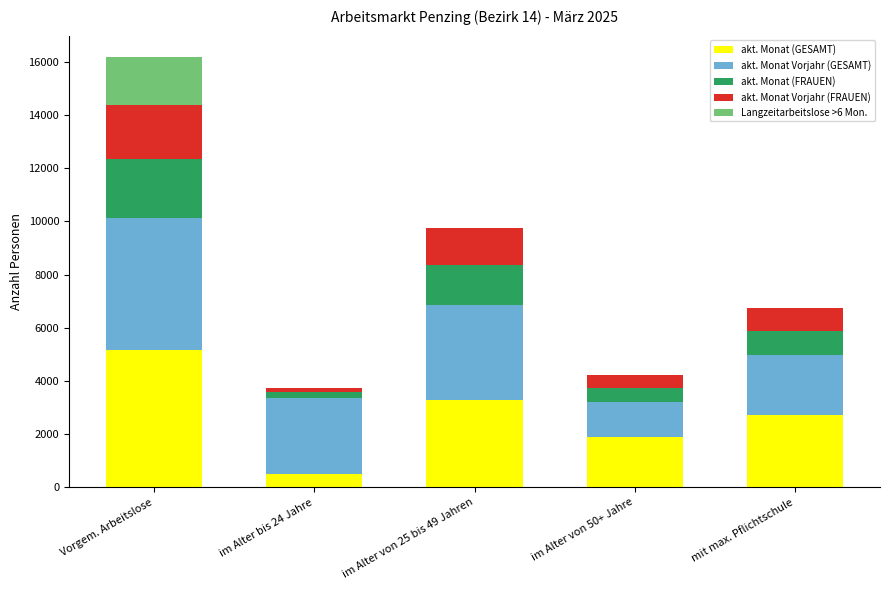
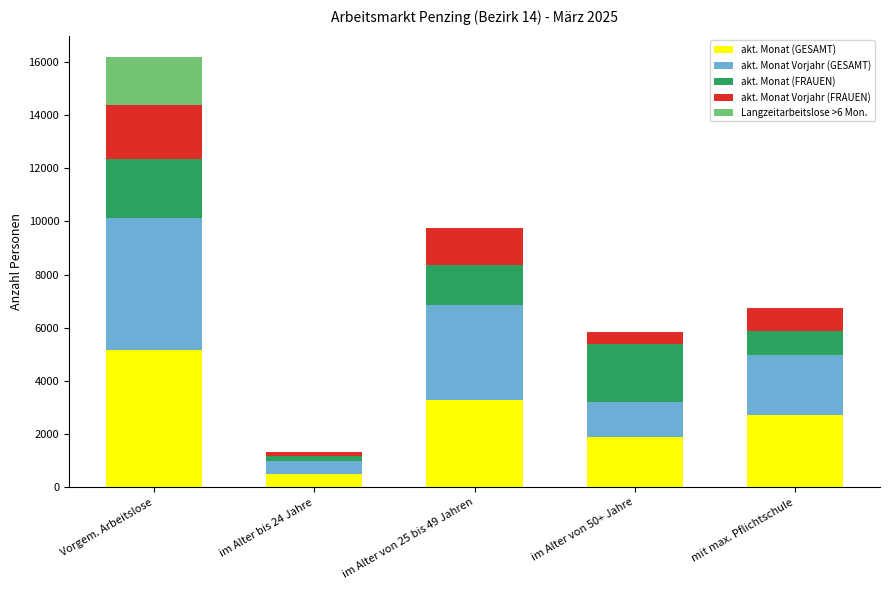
akt. Monat Vorjahr (GESAMT), im Alter bis 24 Jahre: 2900 -> 500
akt. Monat (FRAUEN), im Alter von 50+ Jahre: 500 -> 2200
